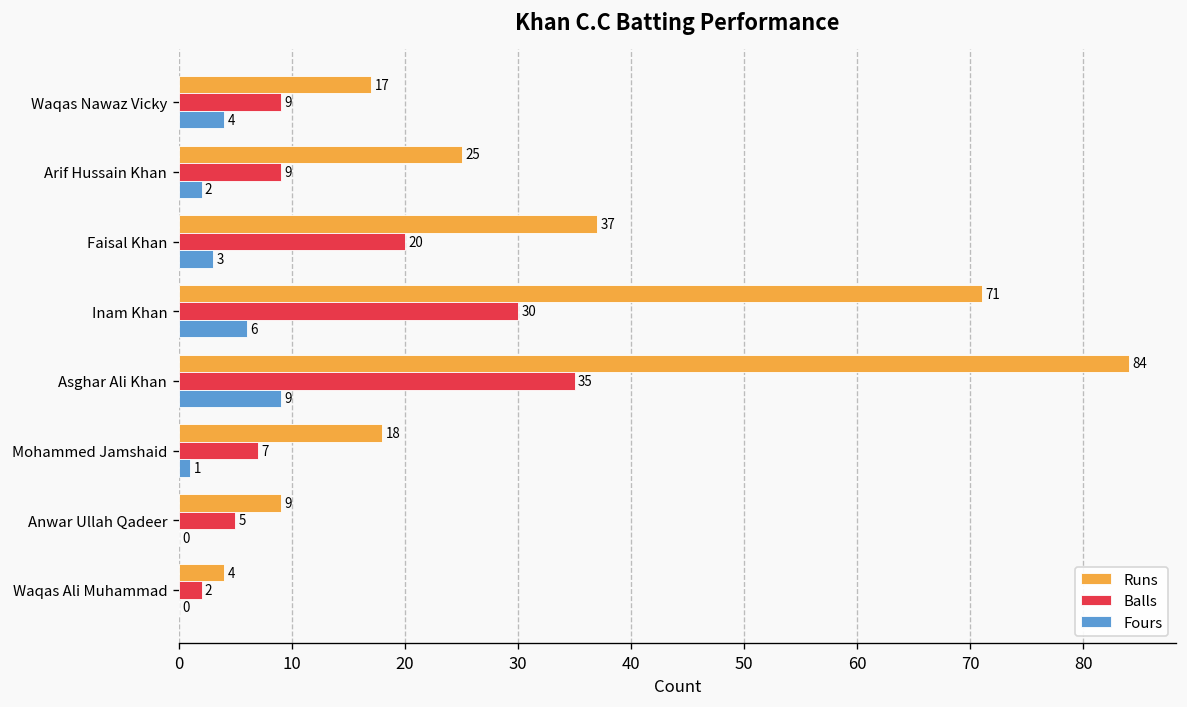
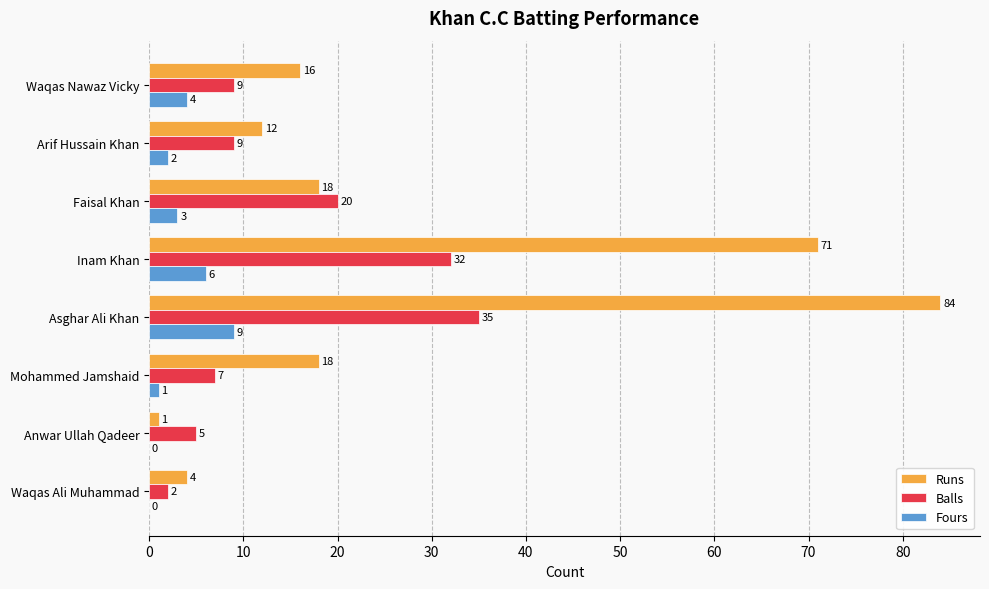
Runs, Waqas Nawaz Vicky: 17 -> 16
Runs, Arif Hussain Khan: 25 -> 12
Runs, Faisal Khan: 37 -> 18
Balls, Inam Khan: 30 -> 32
Runs, Anwar Ullah Qadeer: 9 -> 1
